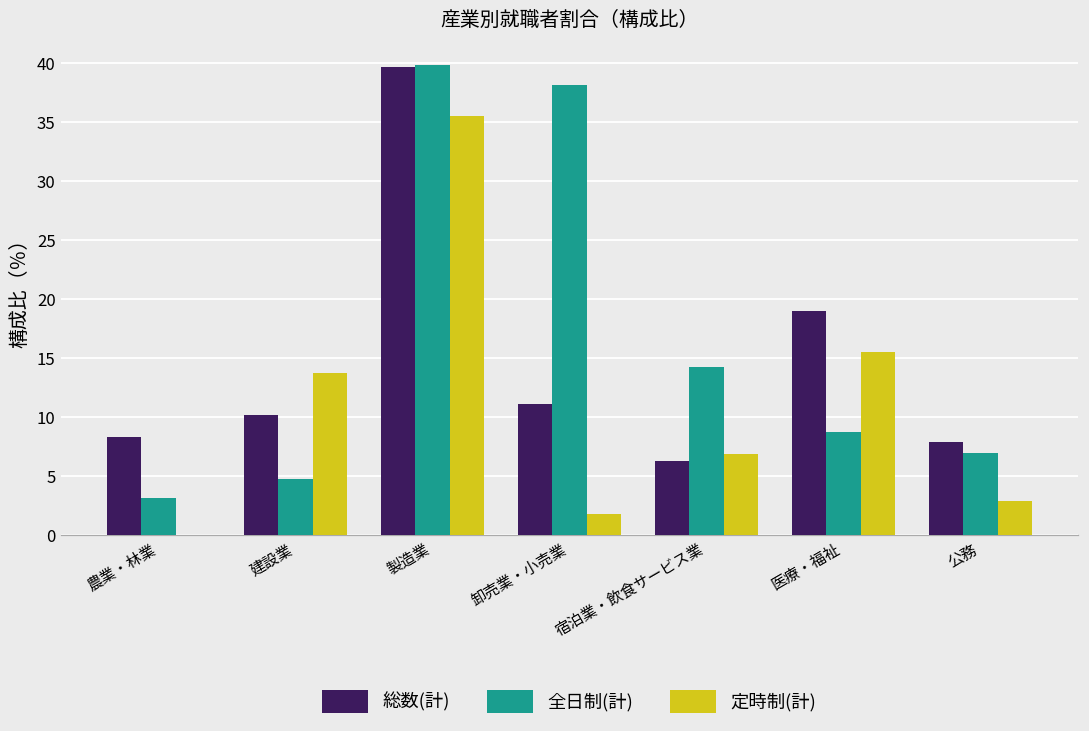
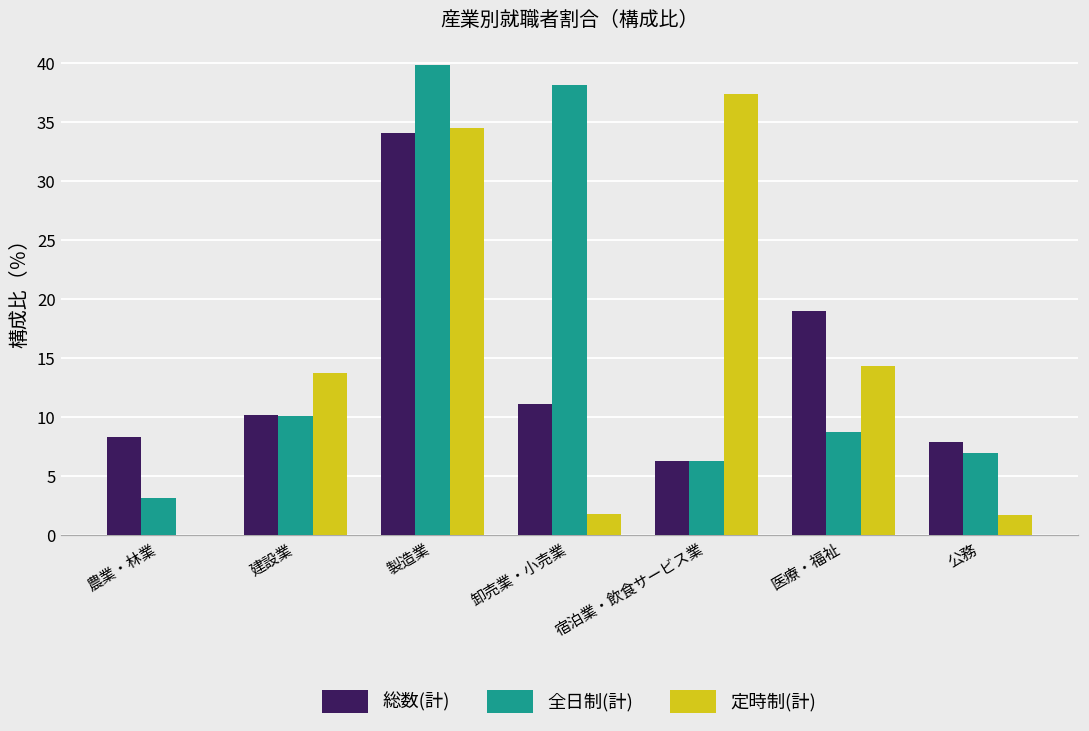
全日制(計), 建設業: 4.7 -> 10.1
総数(計), 製造業: 39.7 -> 34.1
定時制(計), 製造業: 35.5 -> 34.5
全日制(計), 宿泊業・飲食サービス業: 14.2 -> 6.3
定時制(計), 宿泊業・飲食サービス業: 6.9 -> 37.4
定時制(計), 医療・福祉: 15.5 -> 14.3
定時制(計), 公務: 3.0 -> 1.7
